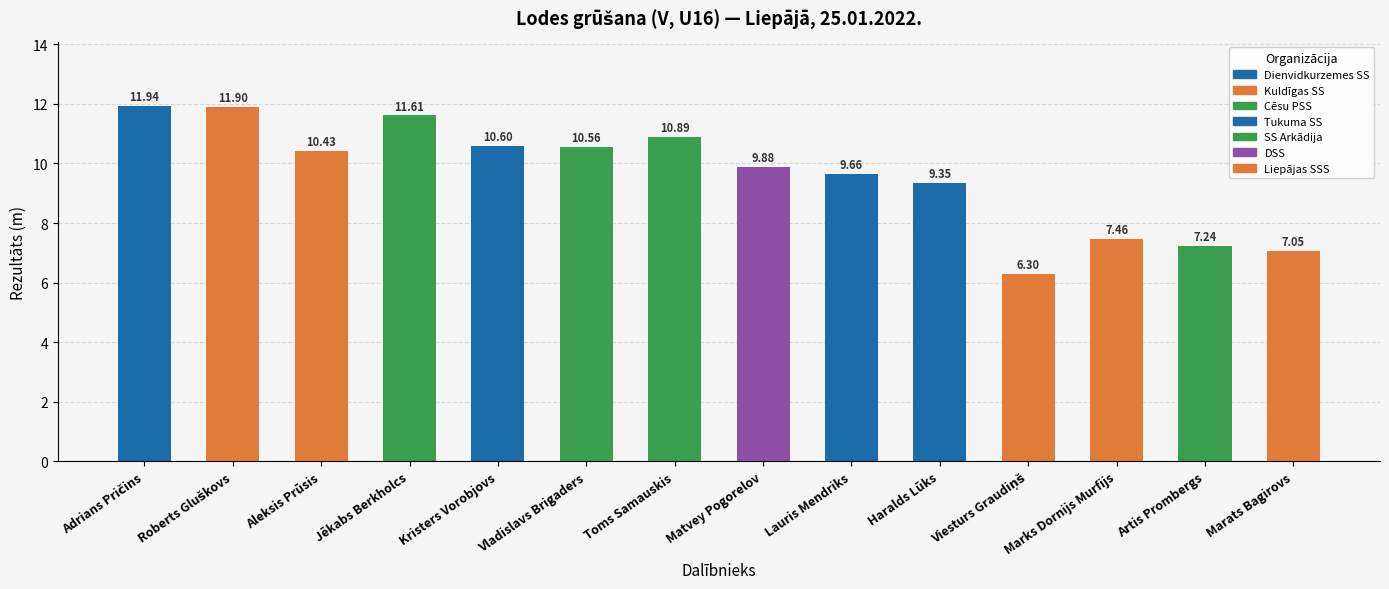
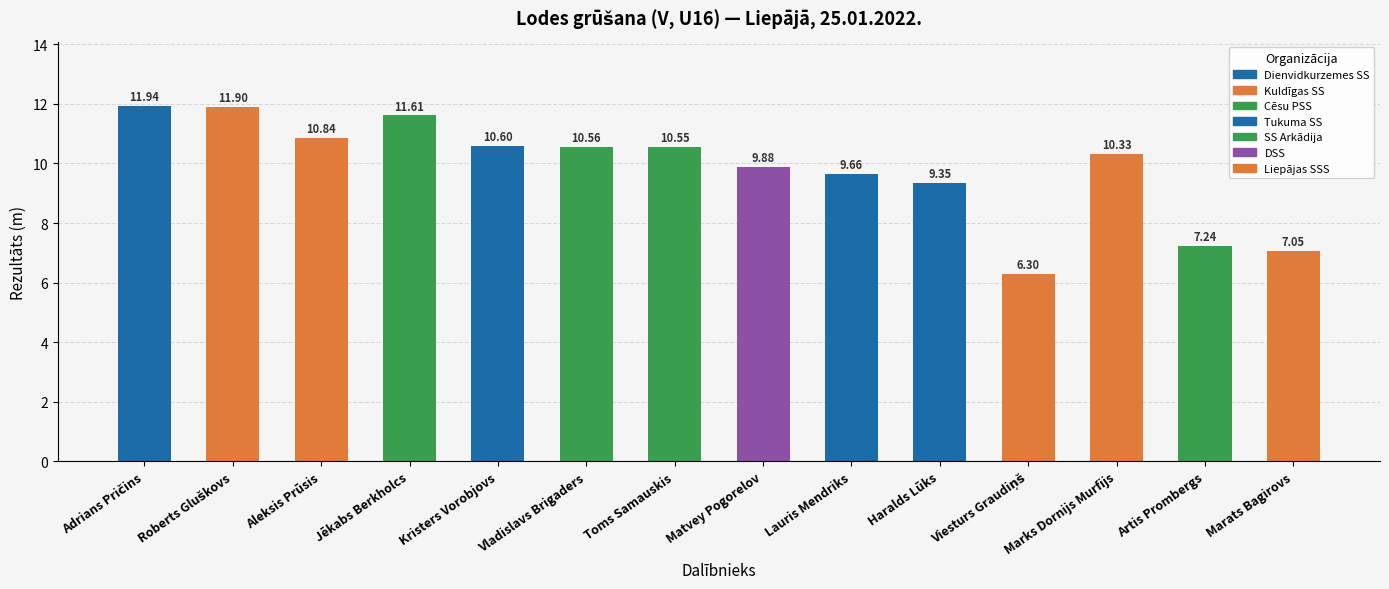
Aleksis Prūsis: 10.43 -> 10.84
Toms Samauskis: 10.89 -> 10.55
Marks Dornijs Murfijs: 7.46 -> 10.33
